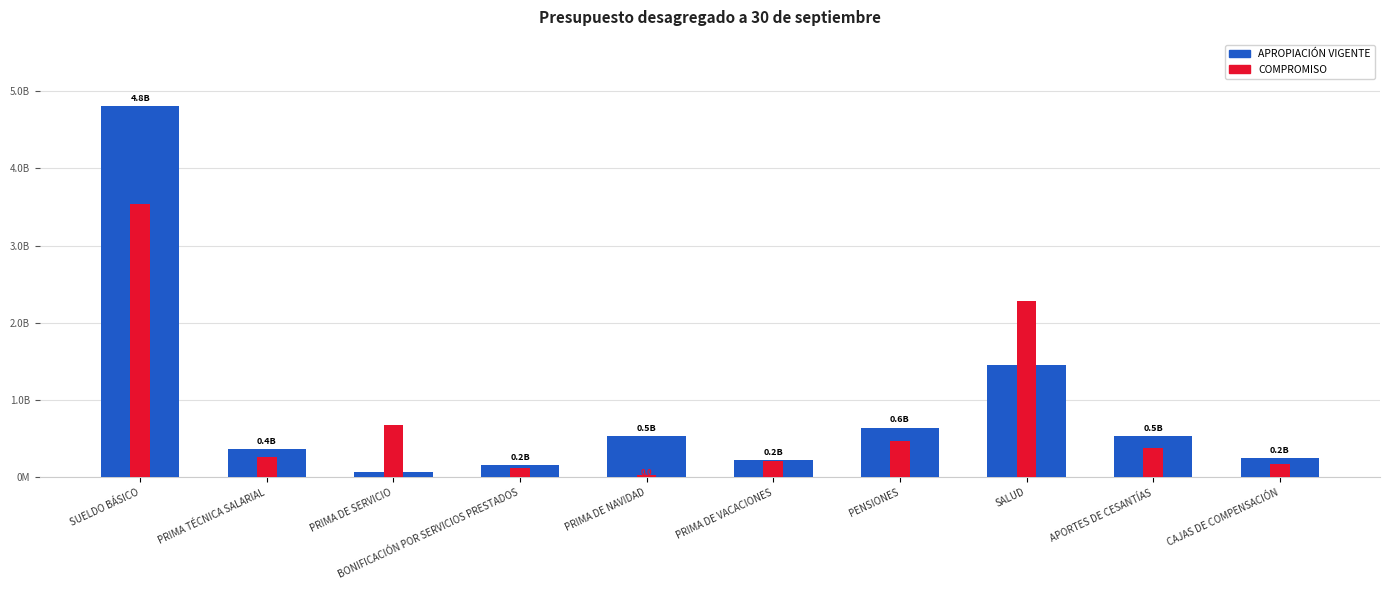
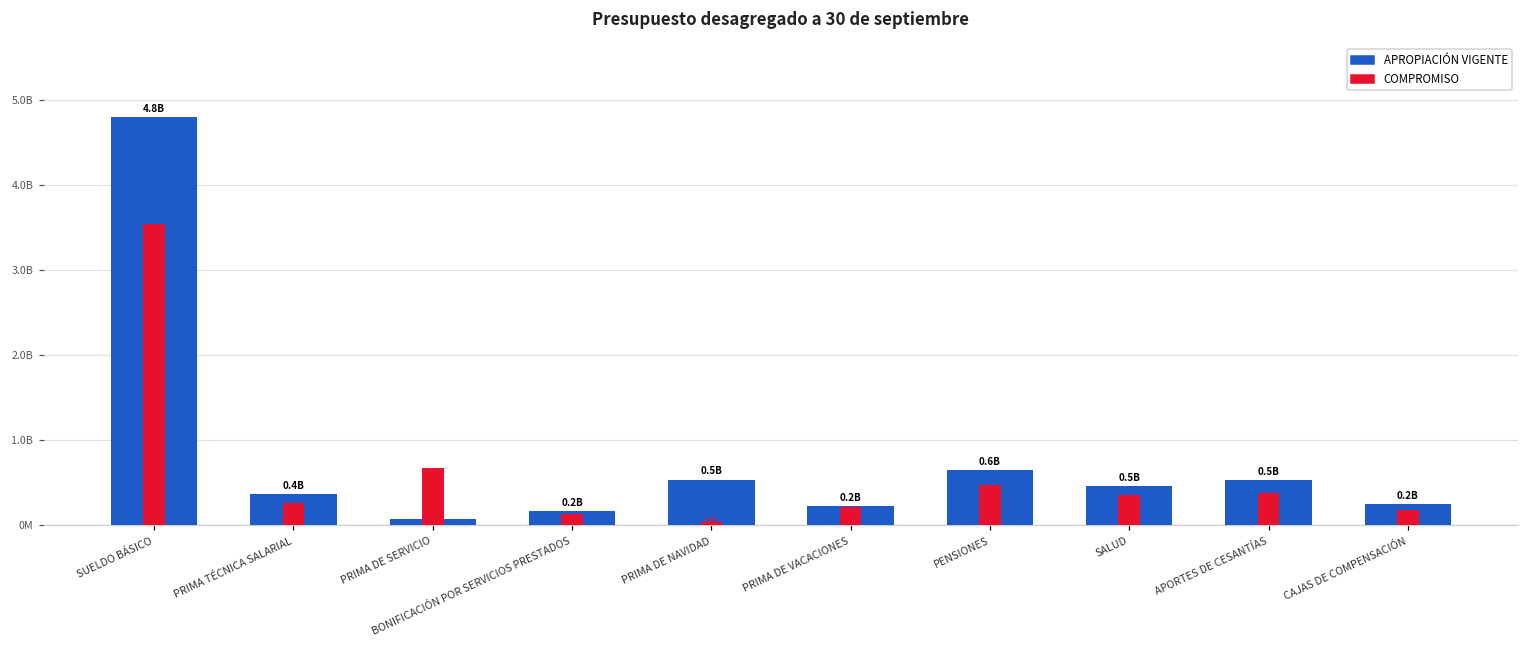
APROPIACIÓN VIGENTE, SALUD: 1.4B -> 0.5B
COMPROMISO, SALUD: 2300000000 -> 300000000
